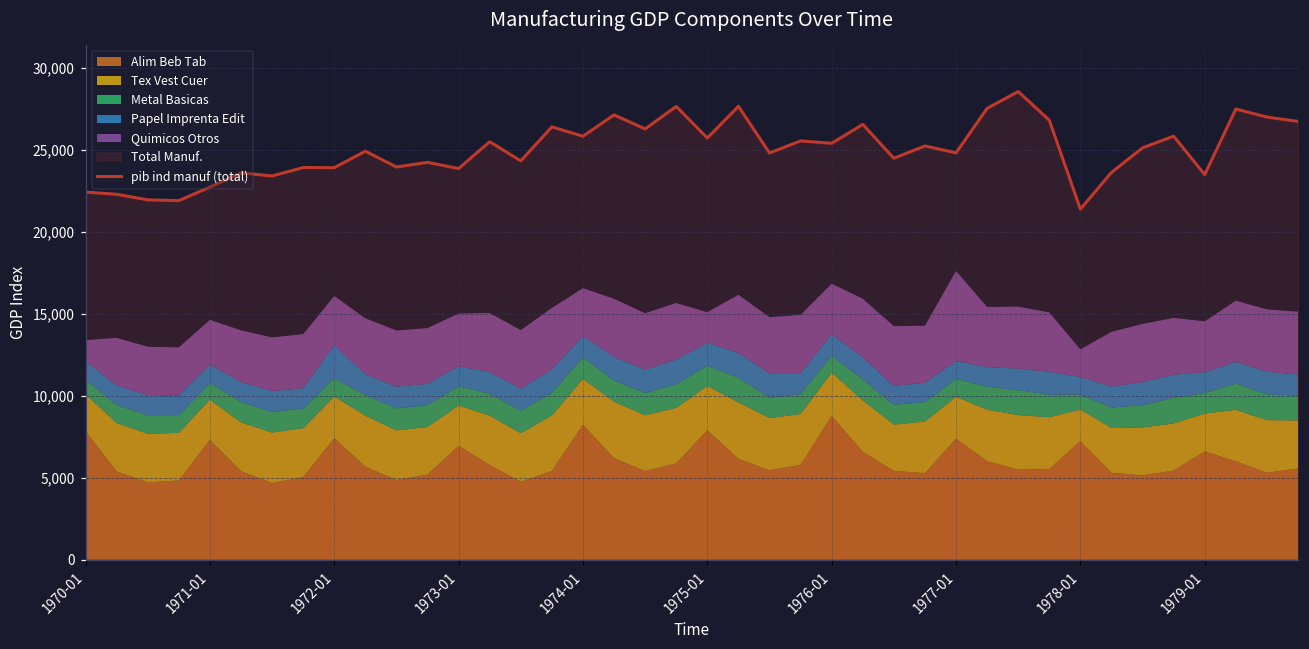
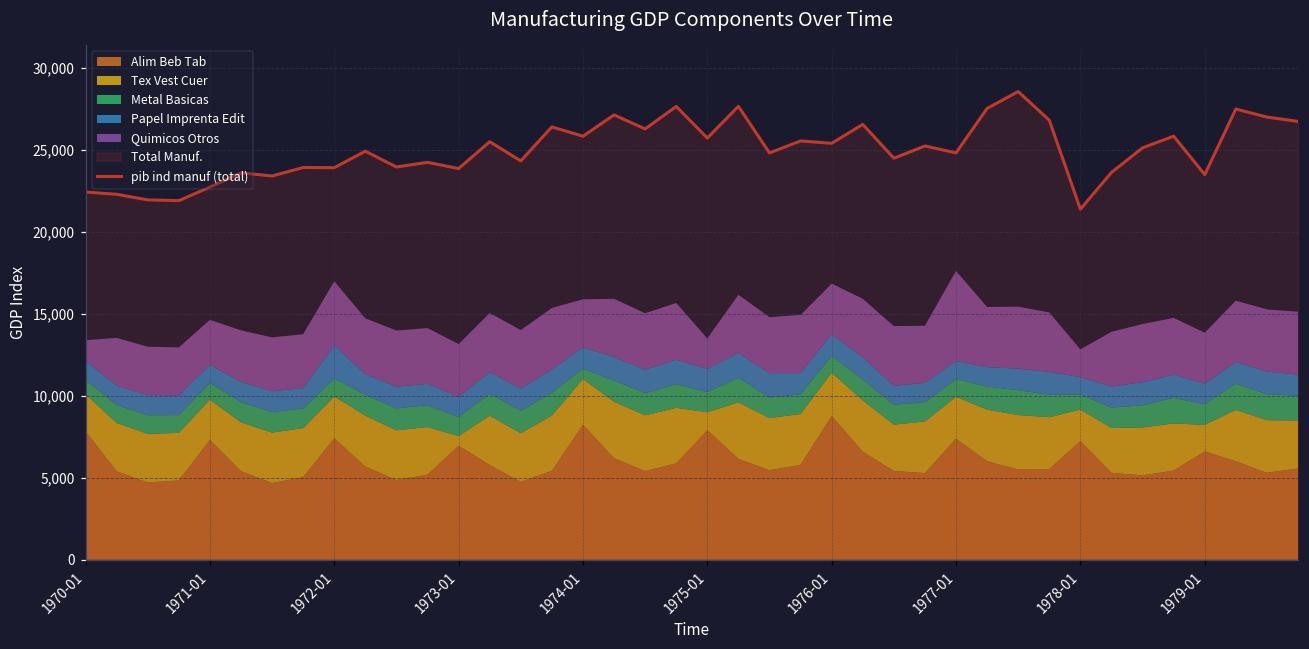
Quimicos Otros, 1972-01: 3,000 -> 3,900
Tex Vest Cuer, 1973-01: 2,500 -> 600
Metal Basicas, 1974-01: 1,300 -> 600
Tex Vest Cuer, 1975-01: 2,700 -> 1,100
Tex Vest Cuer, 1979-01: 2,300 -> 1,600
